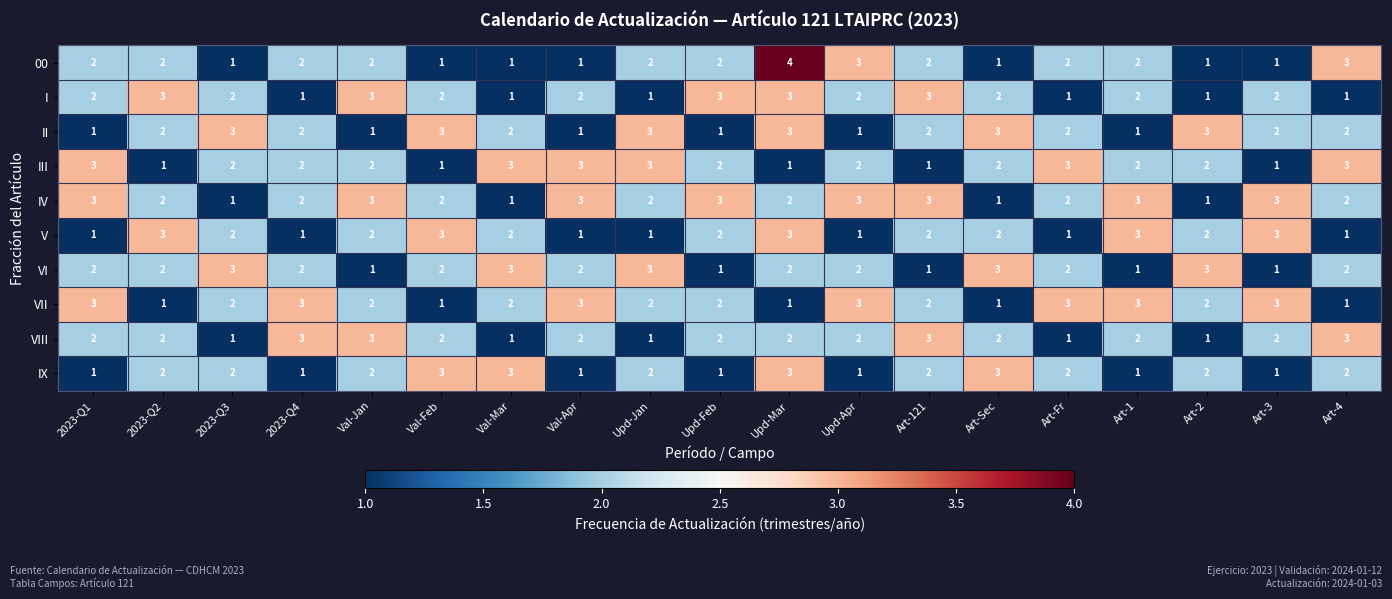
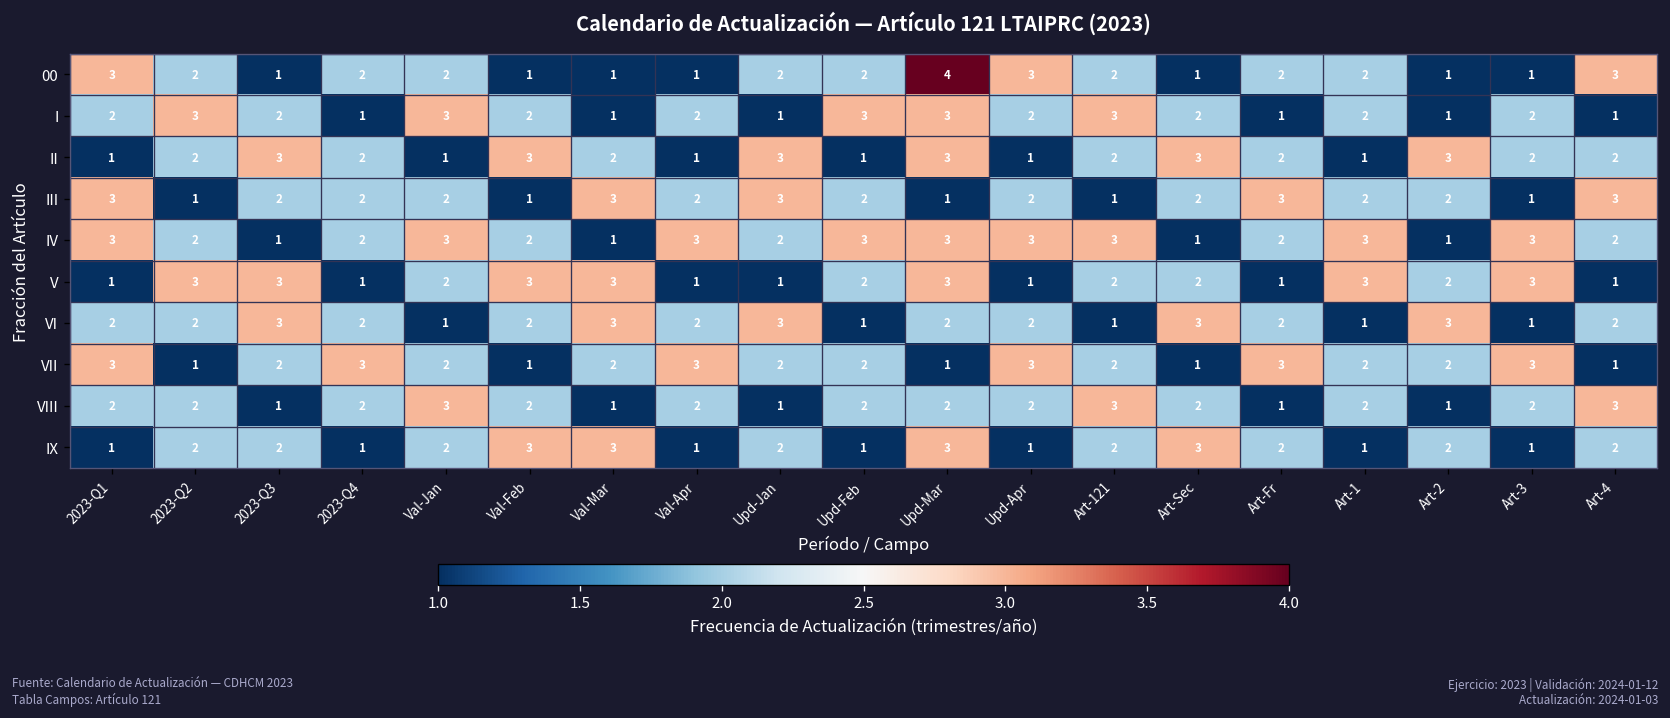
00, 2023-Q1: 2 -> 3
III, Val-Apr: 3 -> 2
IV, Upd-Mar: 2 -> 3
V, 2023-Q3: 2 -> 3
V, Val-Mar: 2 -> 3
VII, Art-1: 3 -> 2
VIII, 2023-Q4: 3 -> 2
